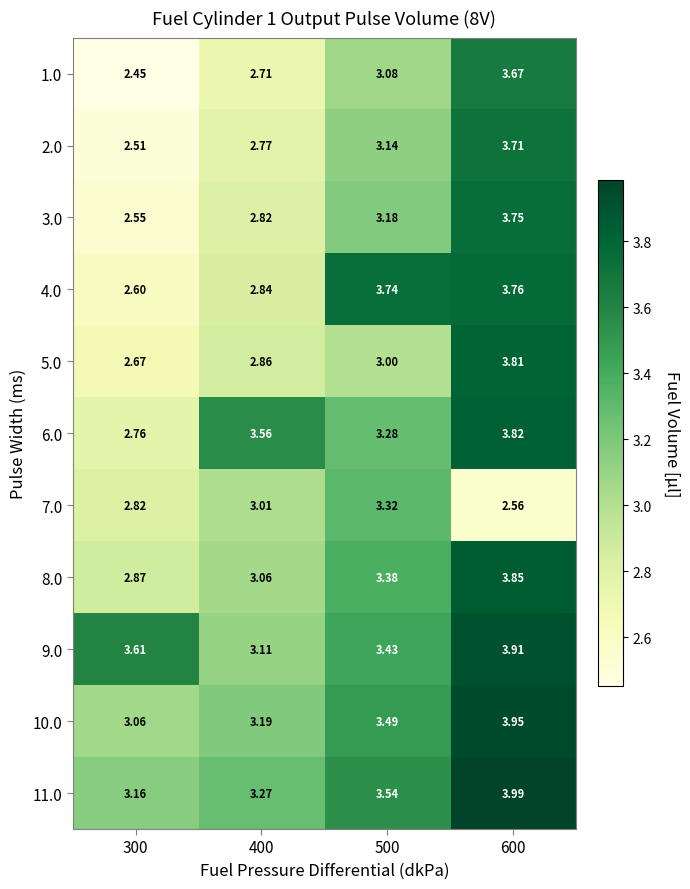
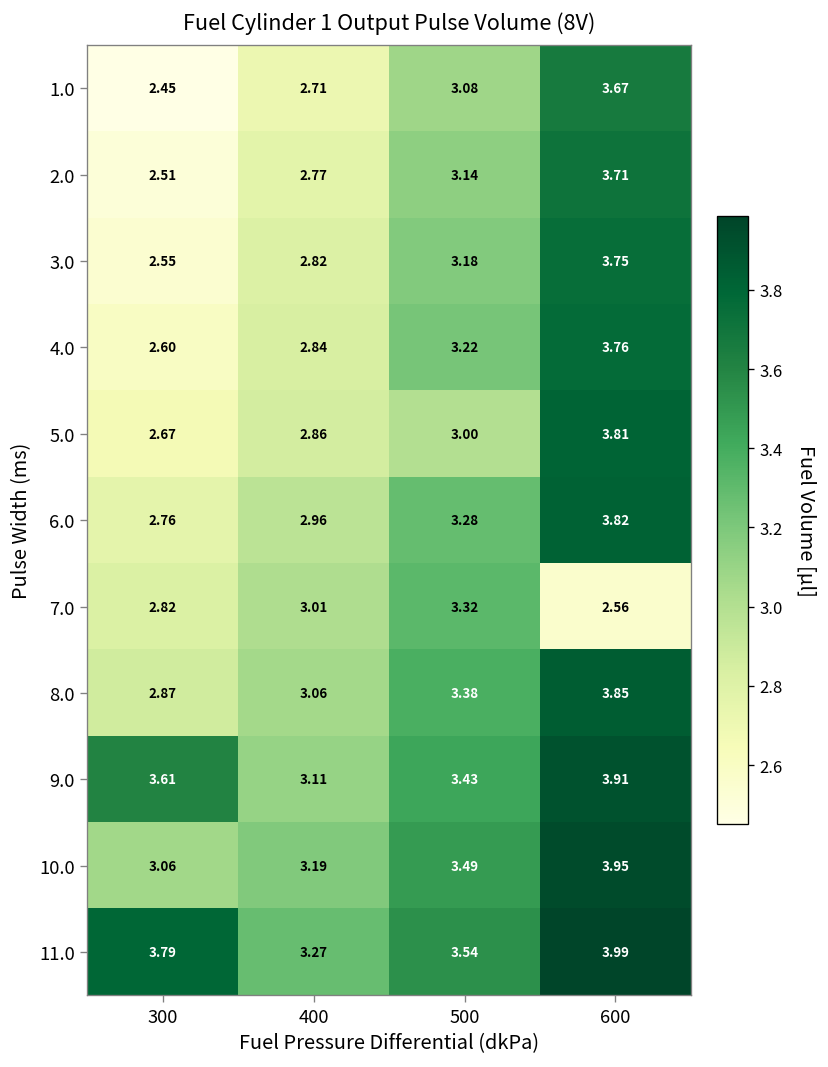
4.0, 500: 3.74 -> 3.22
6.0, 400: 3.56 -> 2.96
11.0, 300: 3.16 -> 3.79
